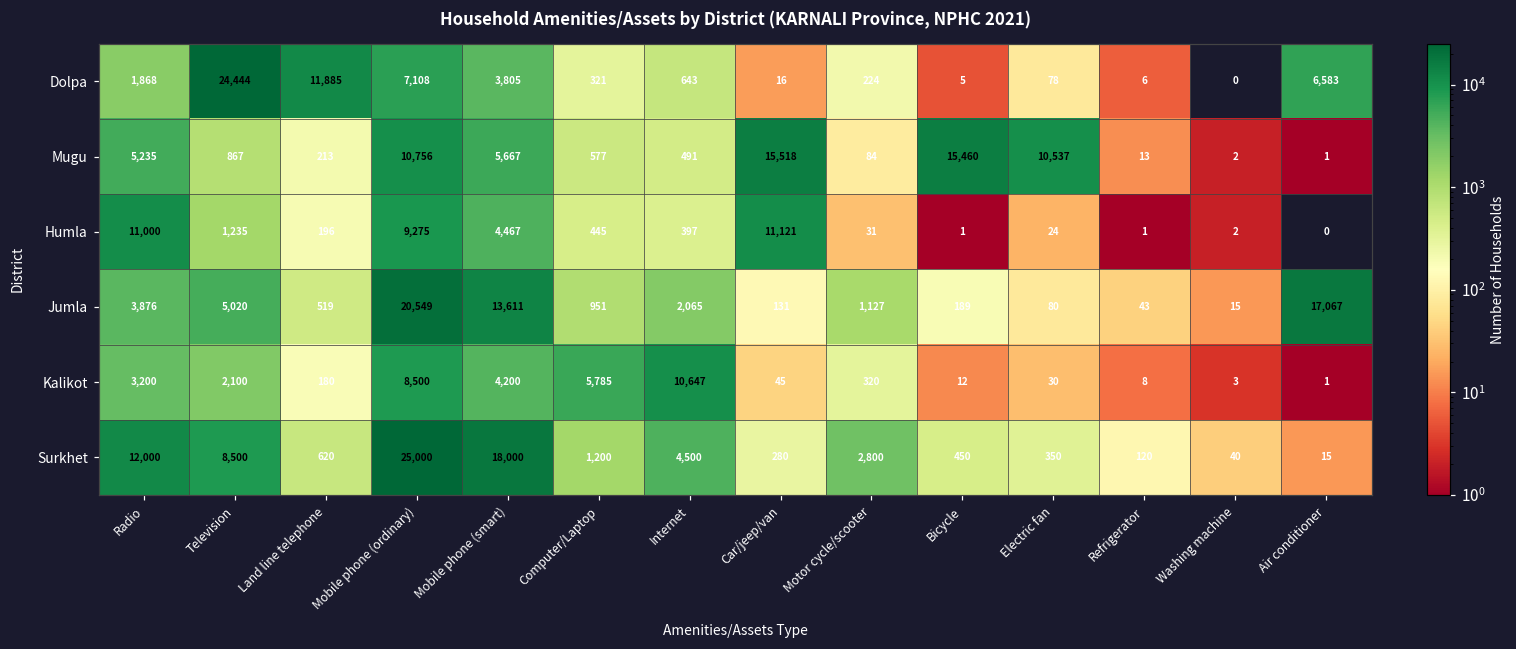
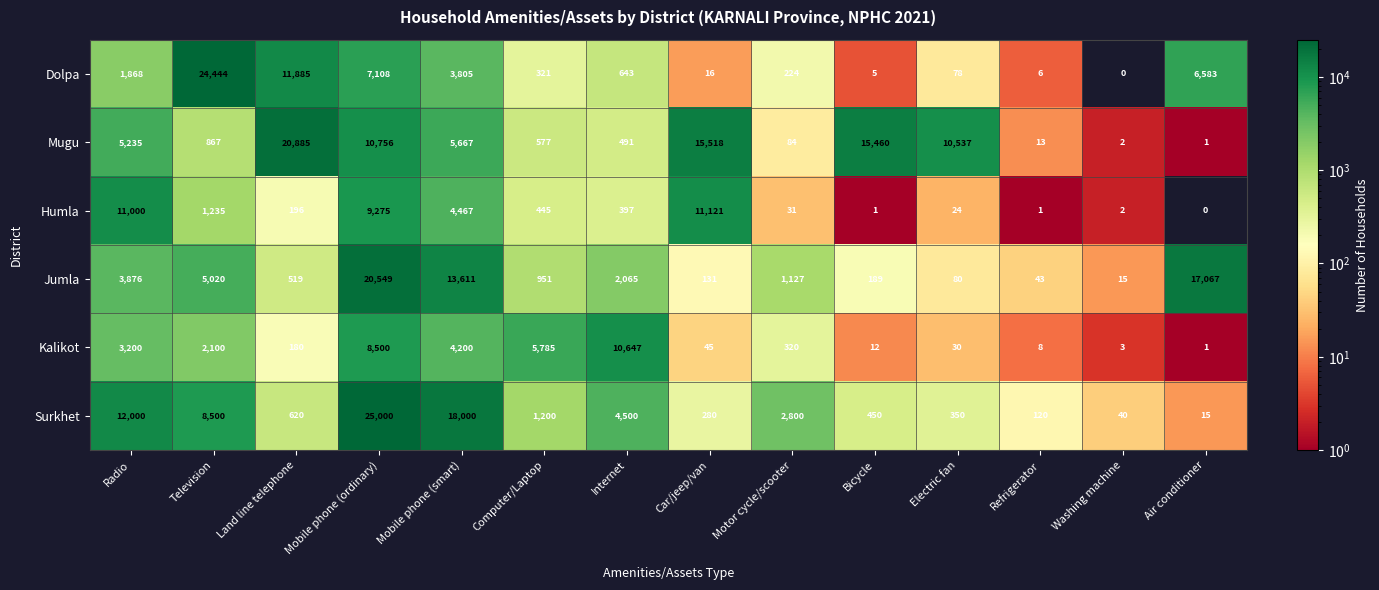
Mugu, Land line telephone: 213 -> 20,885
